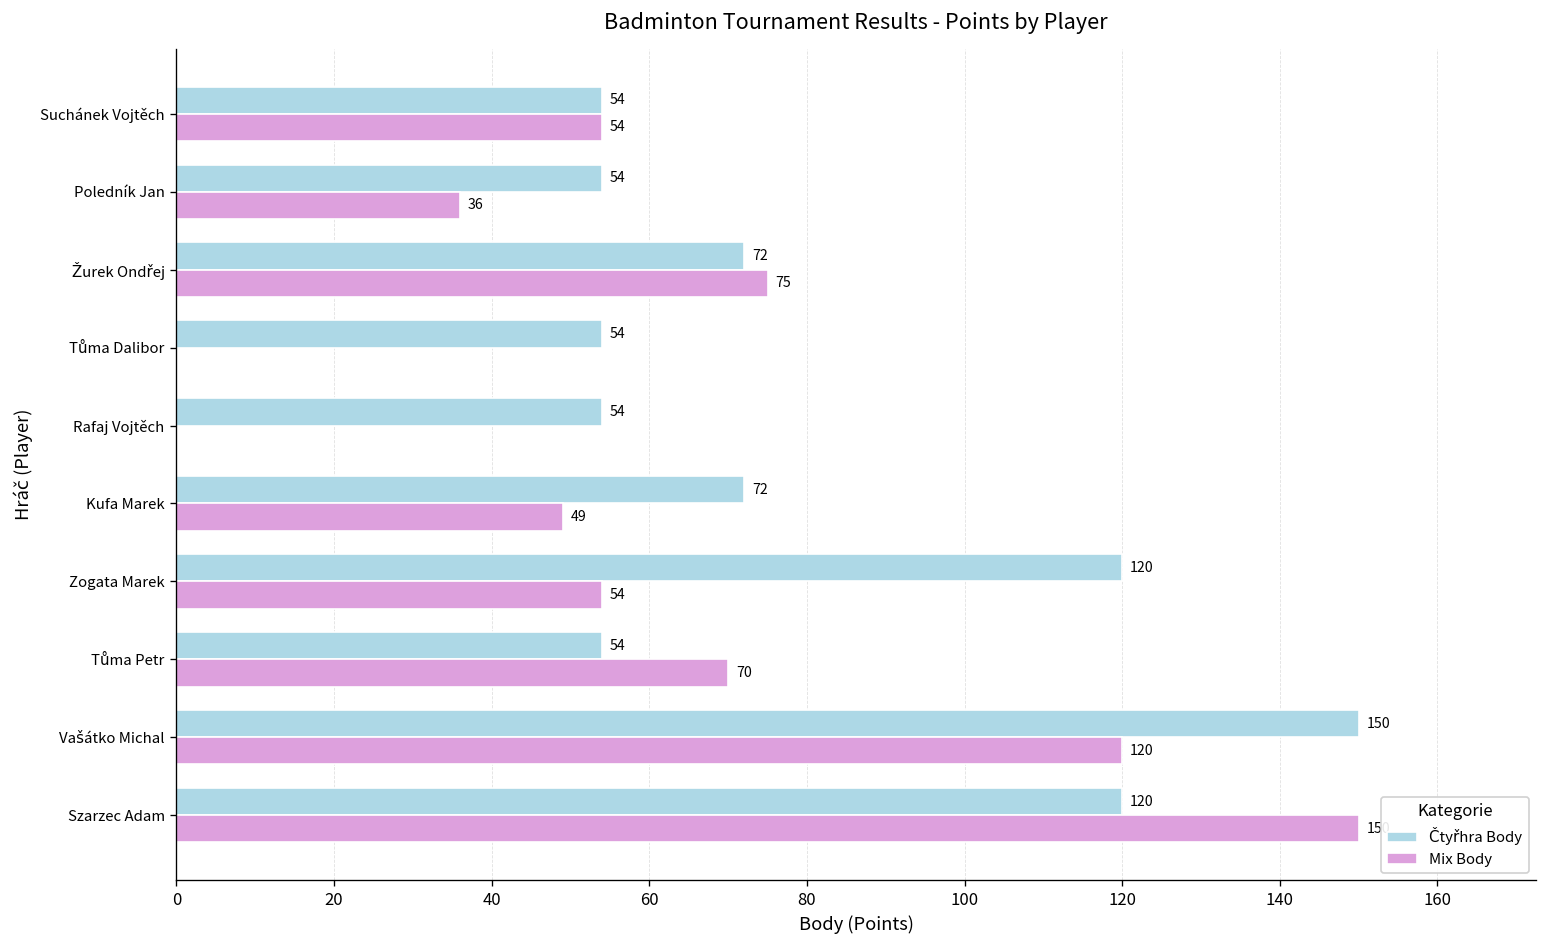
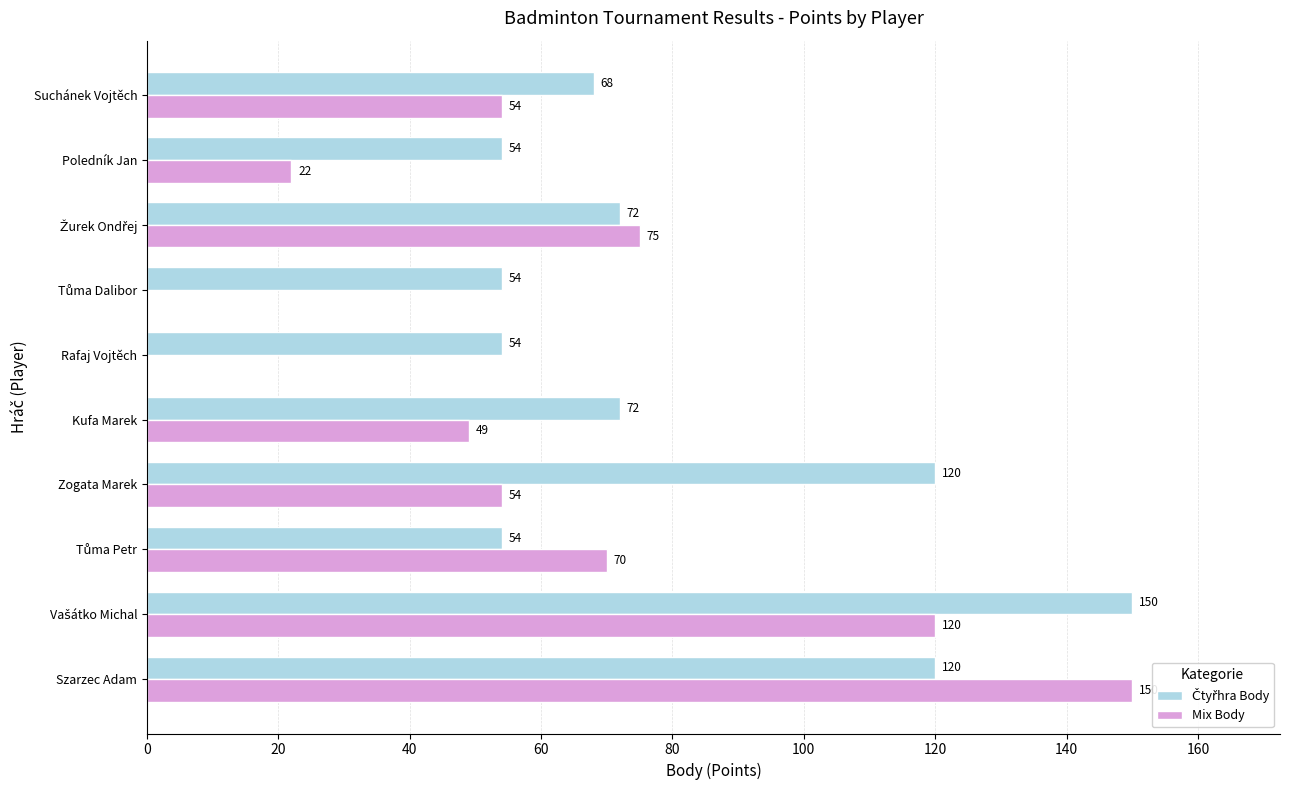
Čtyřhra Body, Suchánek Vojtěch: 54 -> 68
Mix Body, Poledník Jan: 36 -> 22
